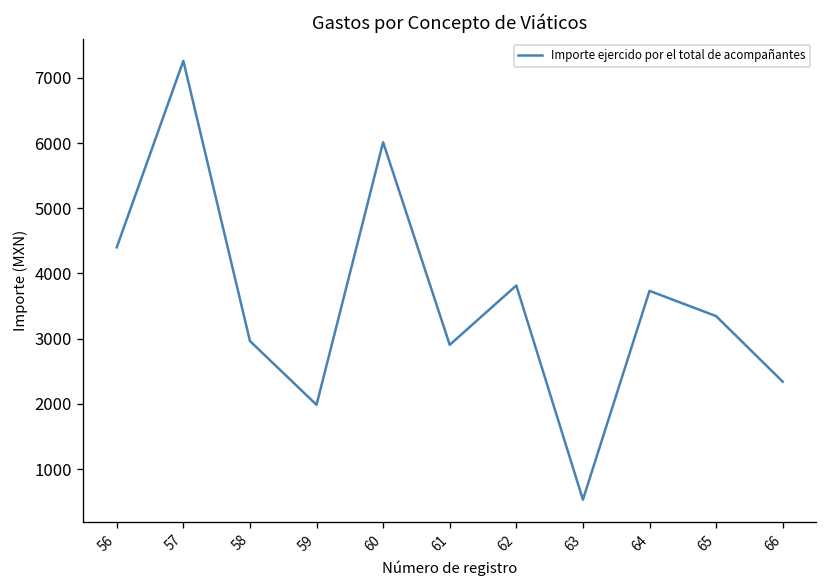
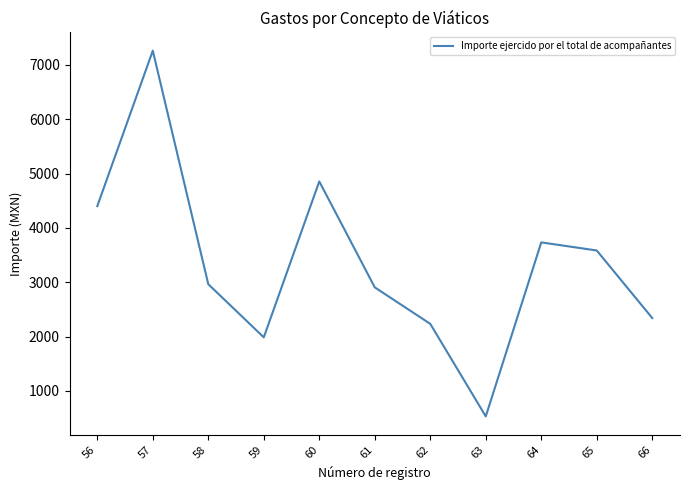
60: 6000 -> 4900
62: 3800 -> 2200
65: 3300 -> 3600
